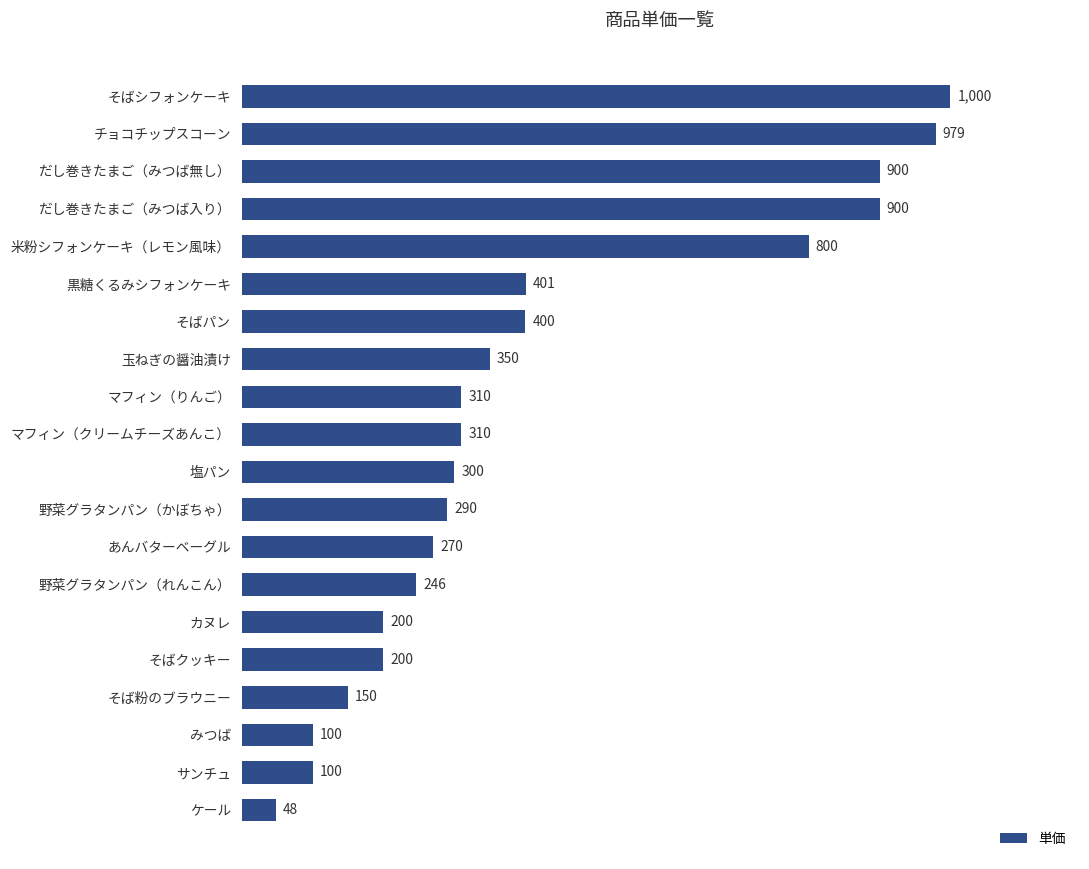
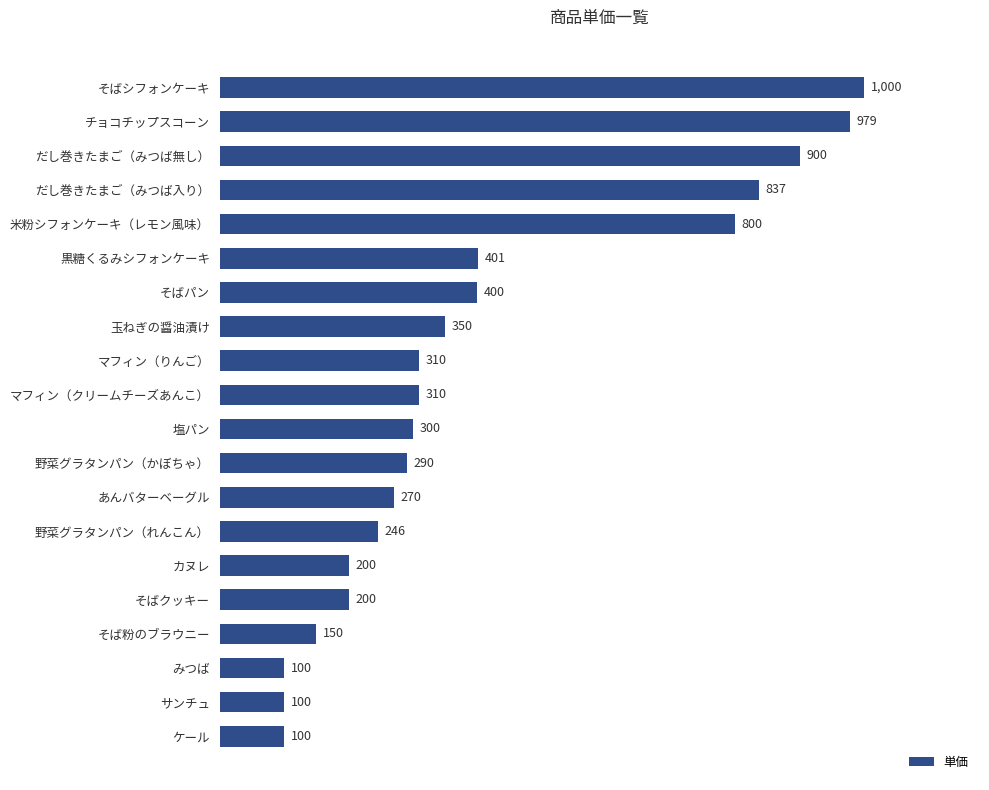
だし巻きたまご（みつば入り）: 900 -> 837
ケール: 48 -> 100
